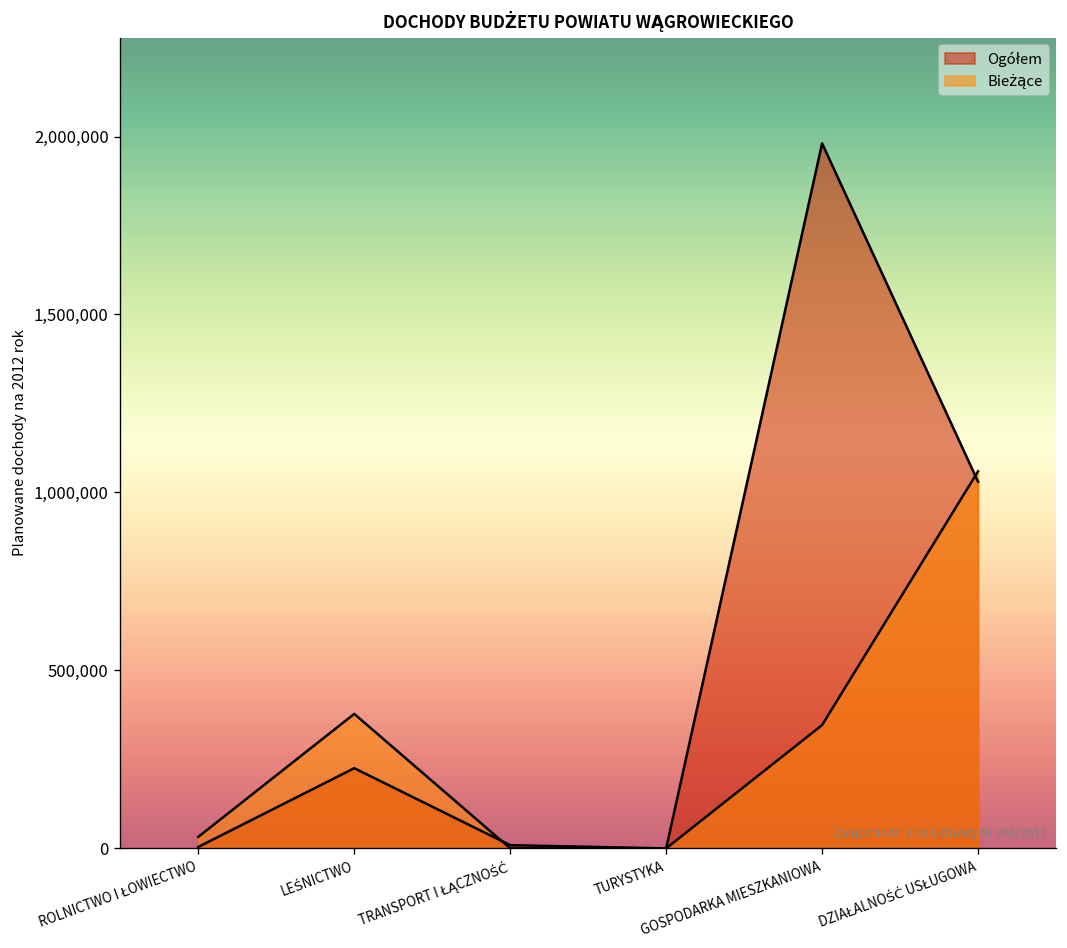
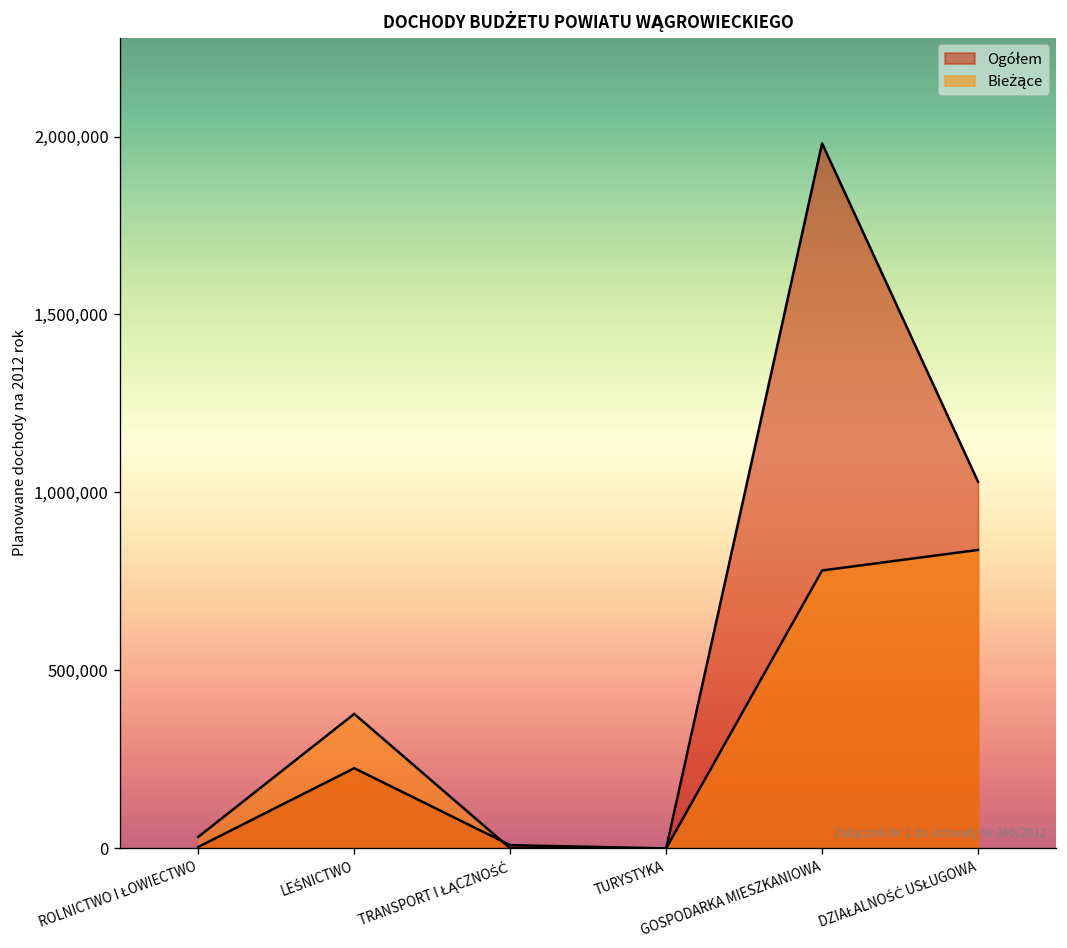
Bieżące, GOSPODARKA MIESZKANIOWA: 350,000 -> 780,000
Bieżące, DZIAŁALNOŚĆ USŁUGOWA: 1,060,000 -> 840,000
